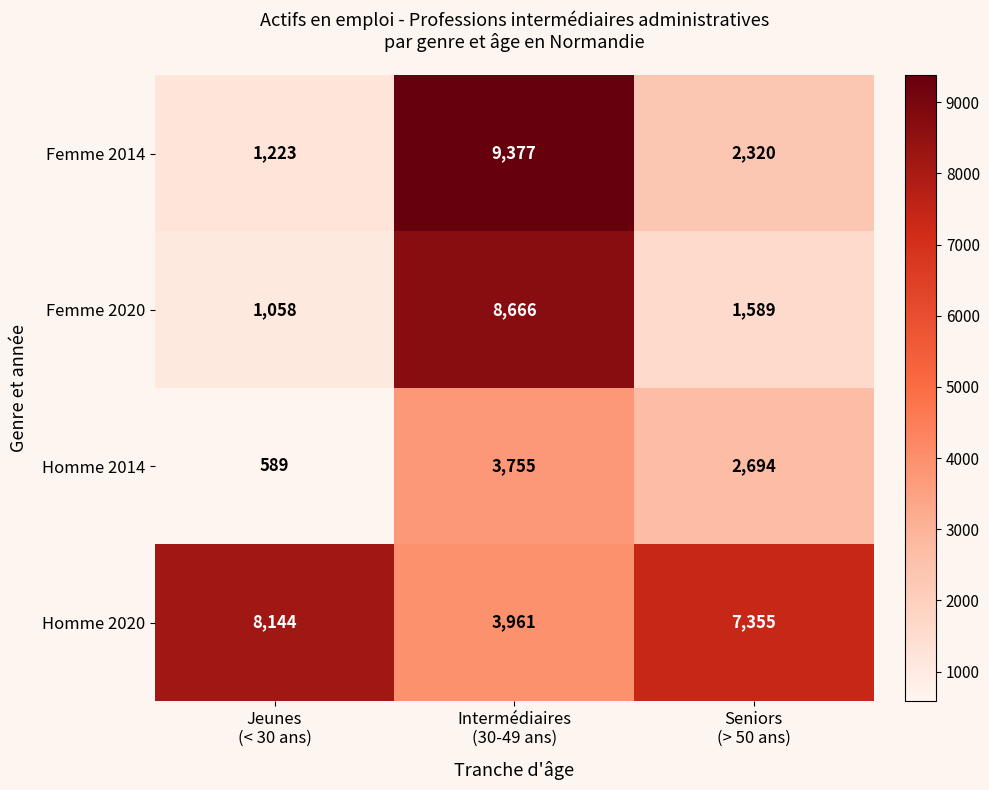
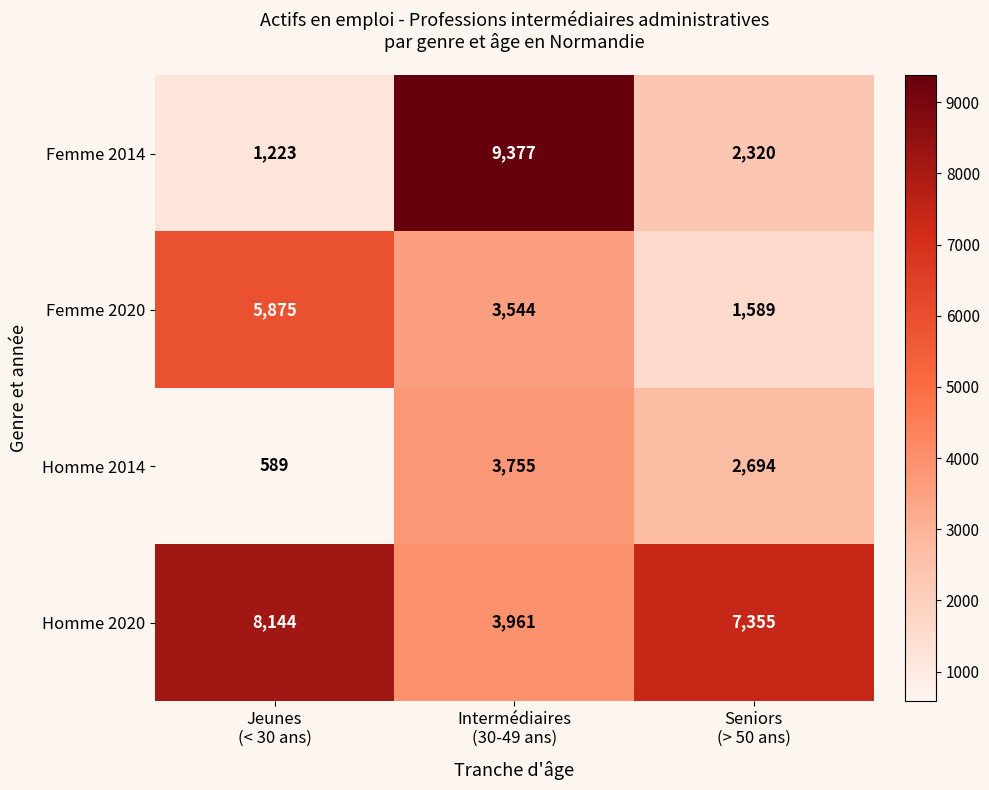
Femme 2020, Jeunes (< 30 ans): 1,058 -> 5,875
Femme 2020, Intermédiaires (30-49 ans): 8,666 -> 3,544
